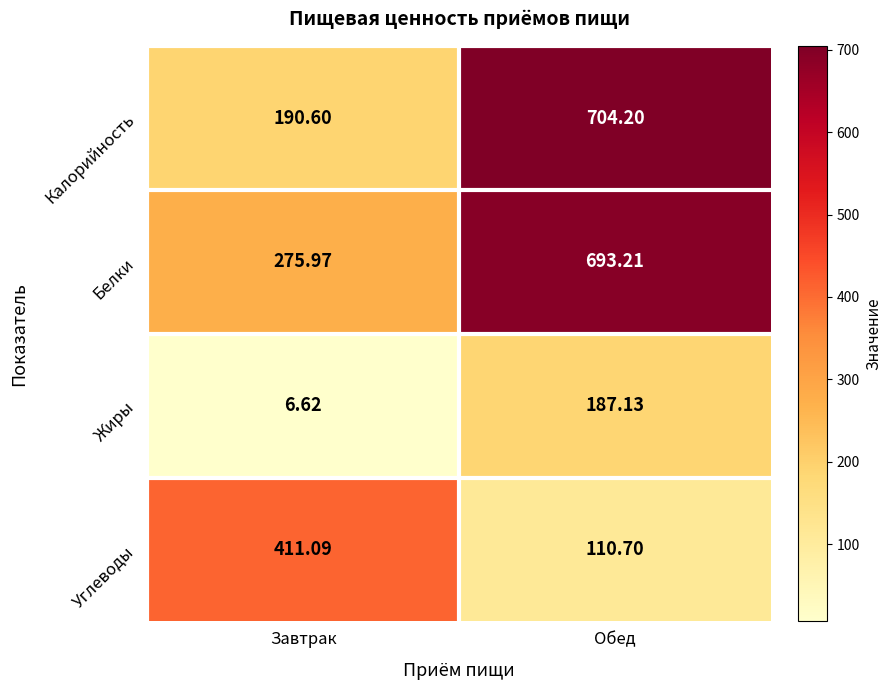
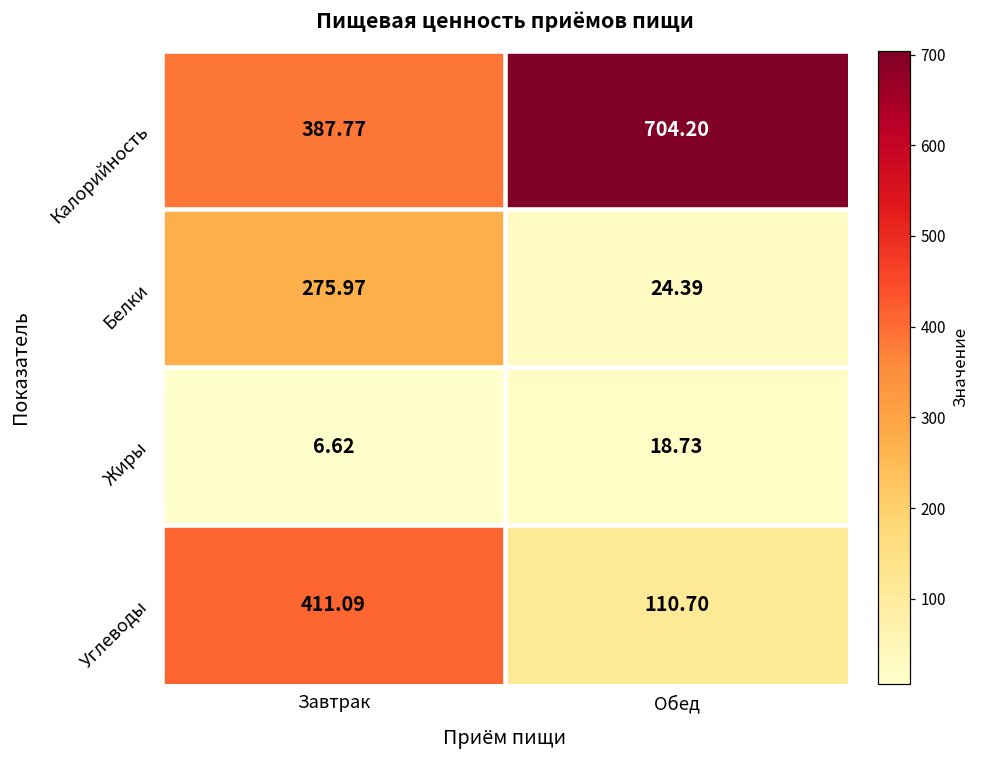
Калорийность, Завтрак: 190.60 -> 387.77
Белки, Обед: 693.21 -> 24.39
Жиры, Обед: 187.13 -> 18.73
